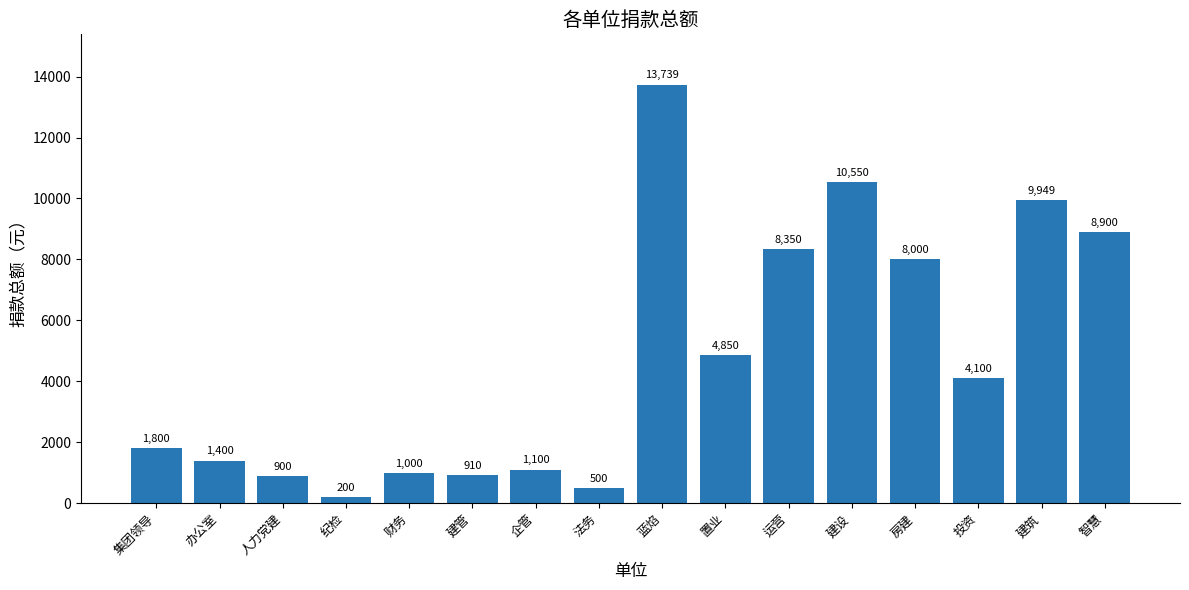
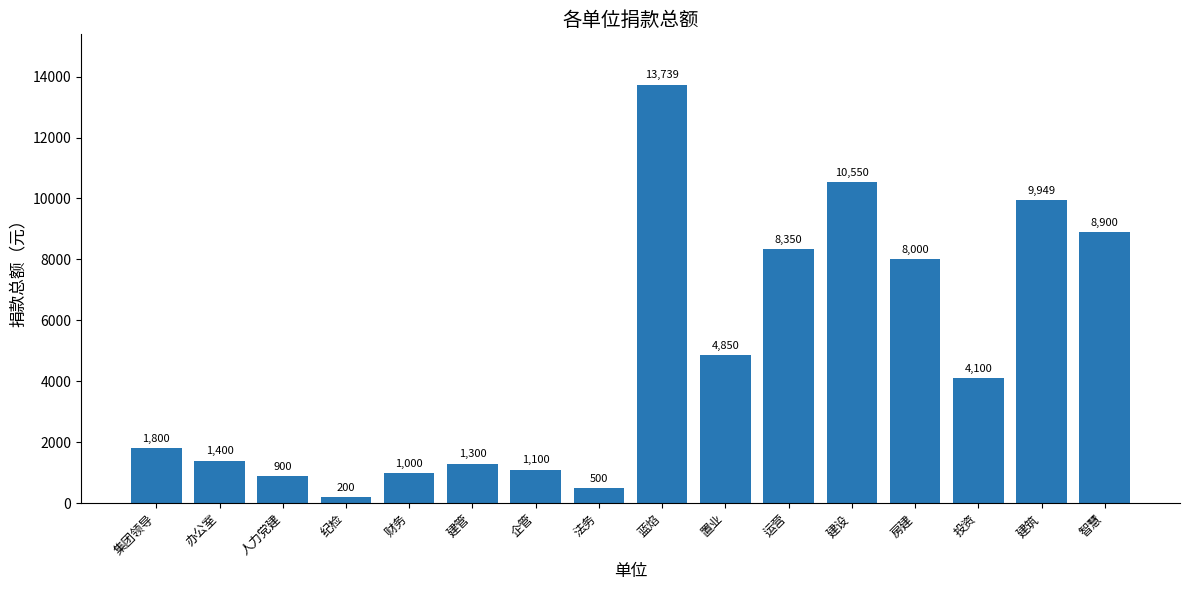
建管: 910 -> 1,300
